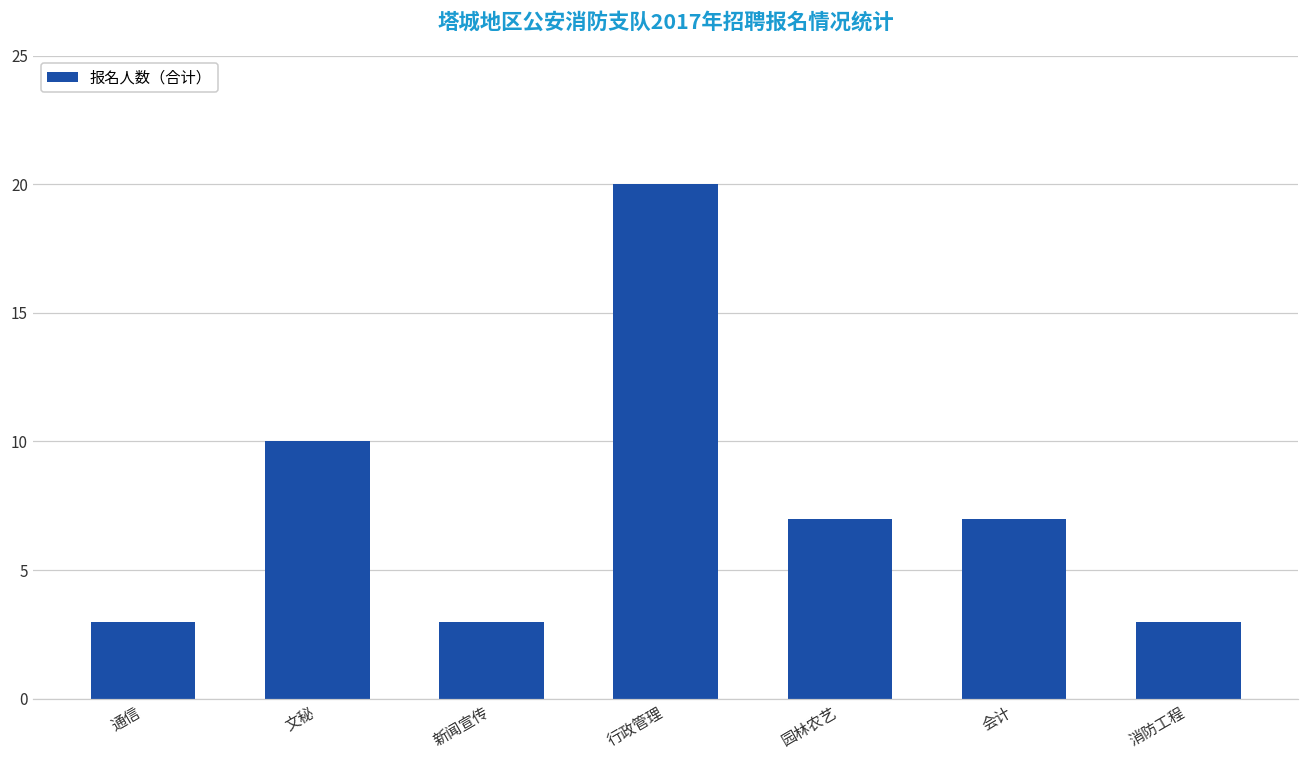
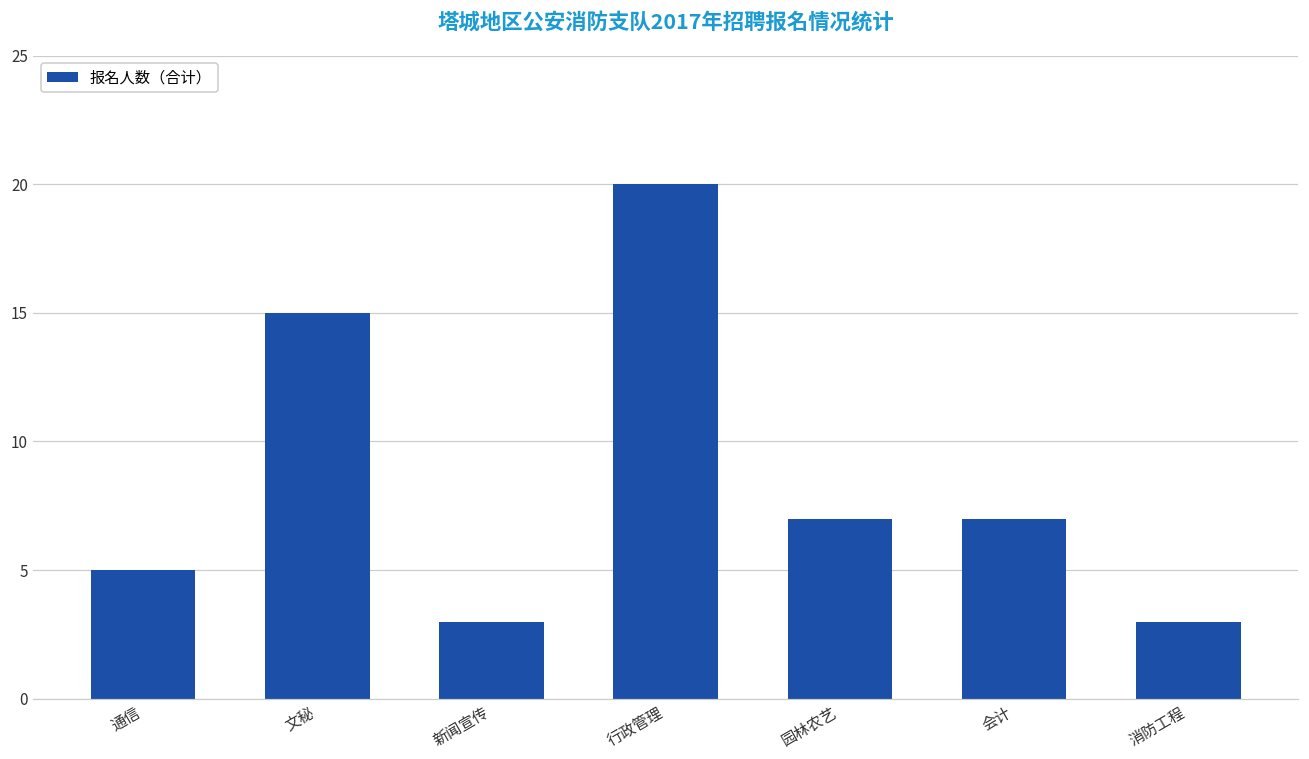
通信: 3 -> 5
文秘: 10 -> 15
